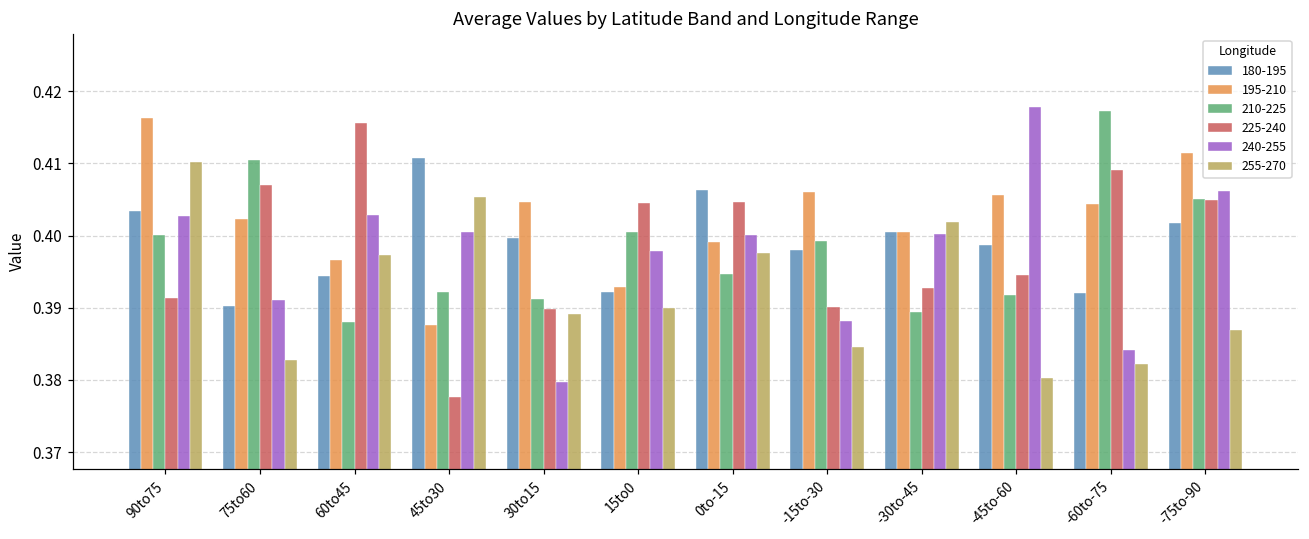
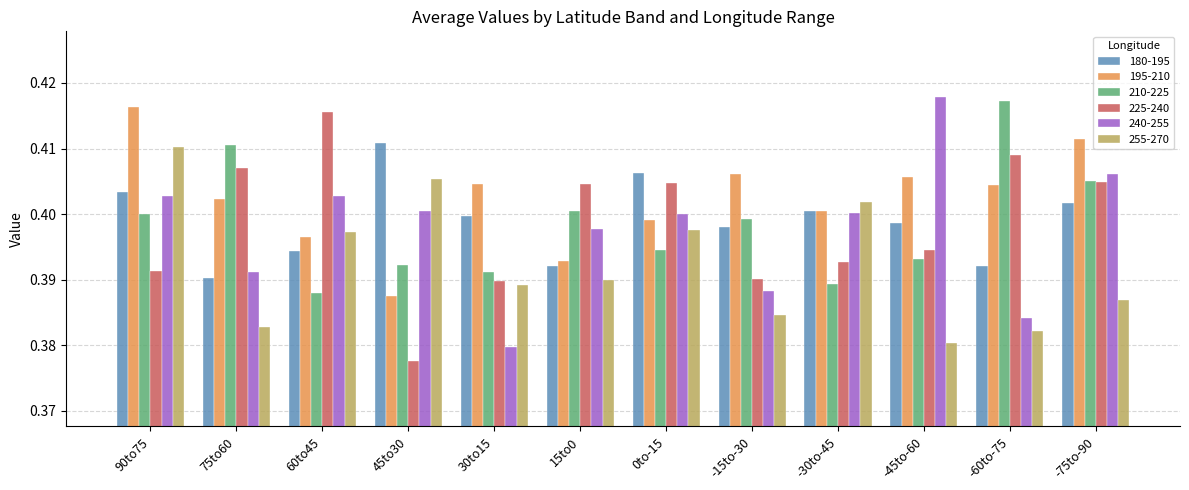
210-225, -45to-60: 0.392 -> 0.393
